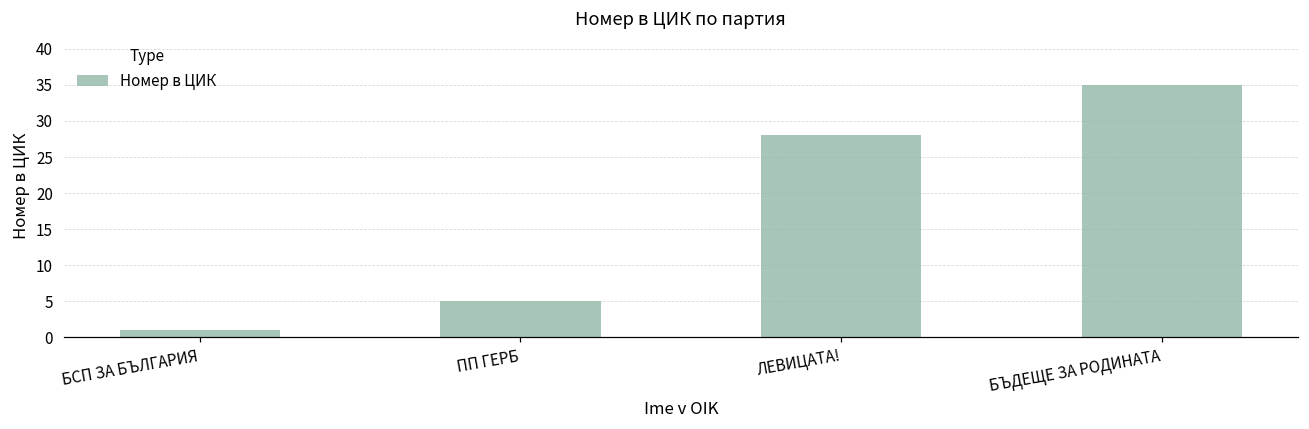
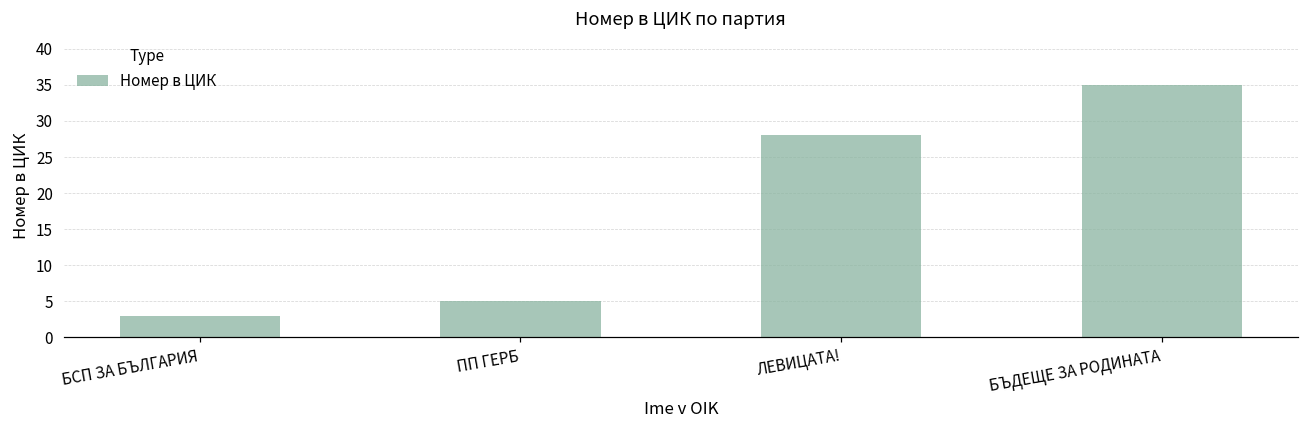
БСП ЗА БЪЛГАРИЯ: 1 -> 3
